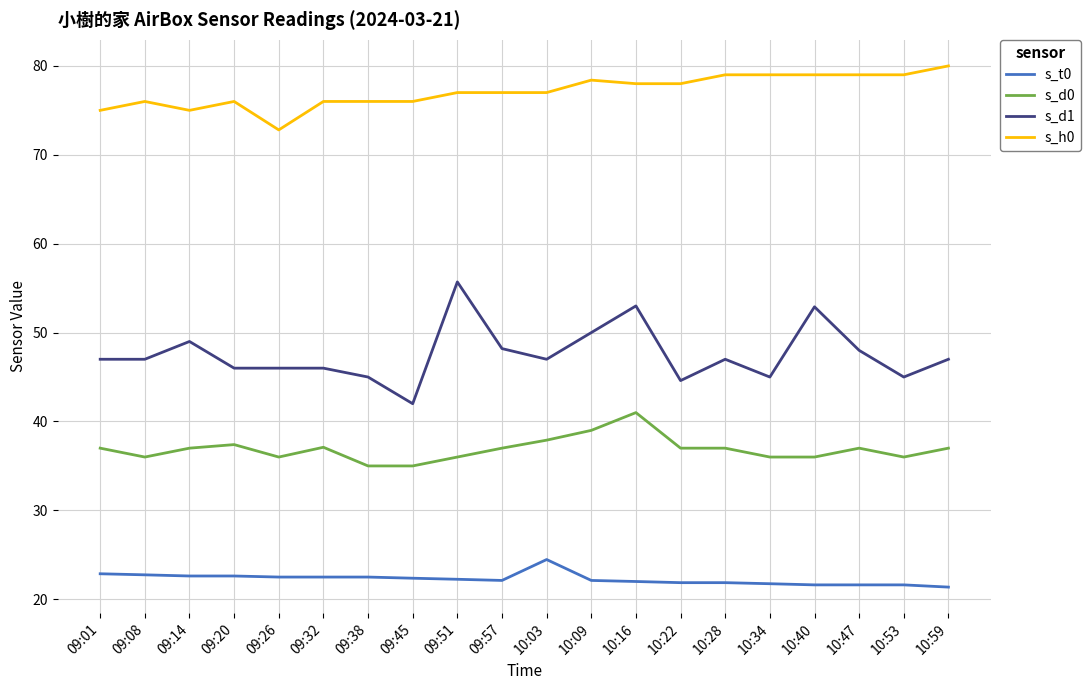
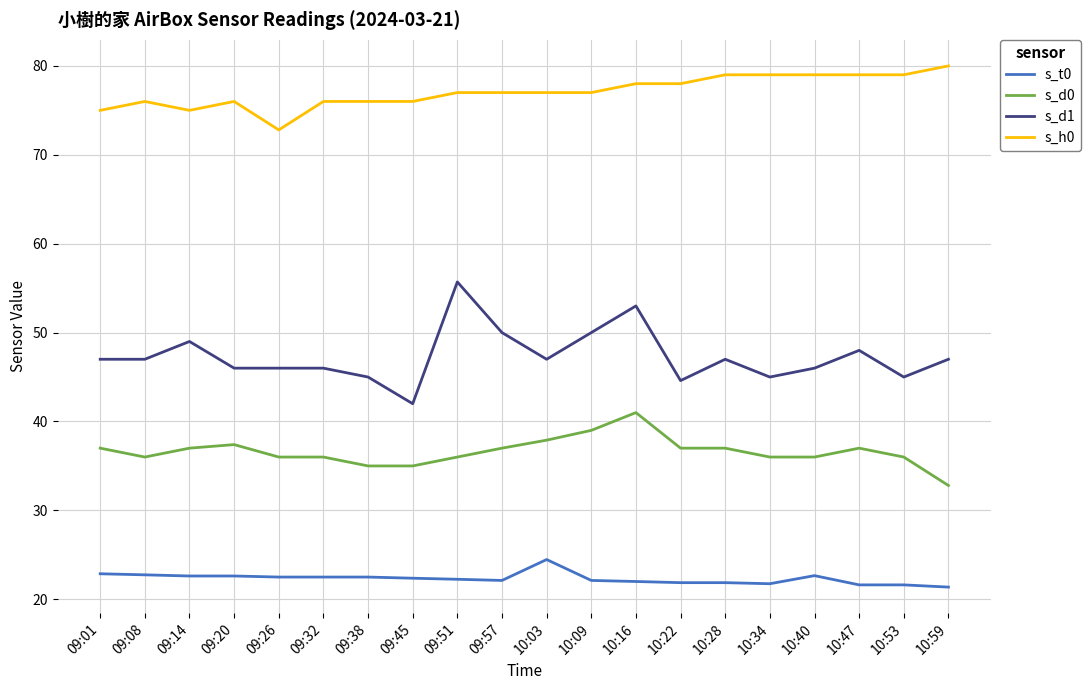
s_d0, 09:32: 37 -> 36
s_d1, 09:57: 48 -> 50
s_h0, 10:09: 78 -> 77
s_t0, 10:40: 22 -> 23
s_d1, 10:40: 53 -> 46
s_d0, 10:59: 37 -> 33
